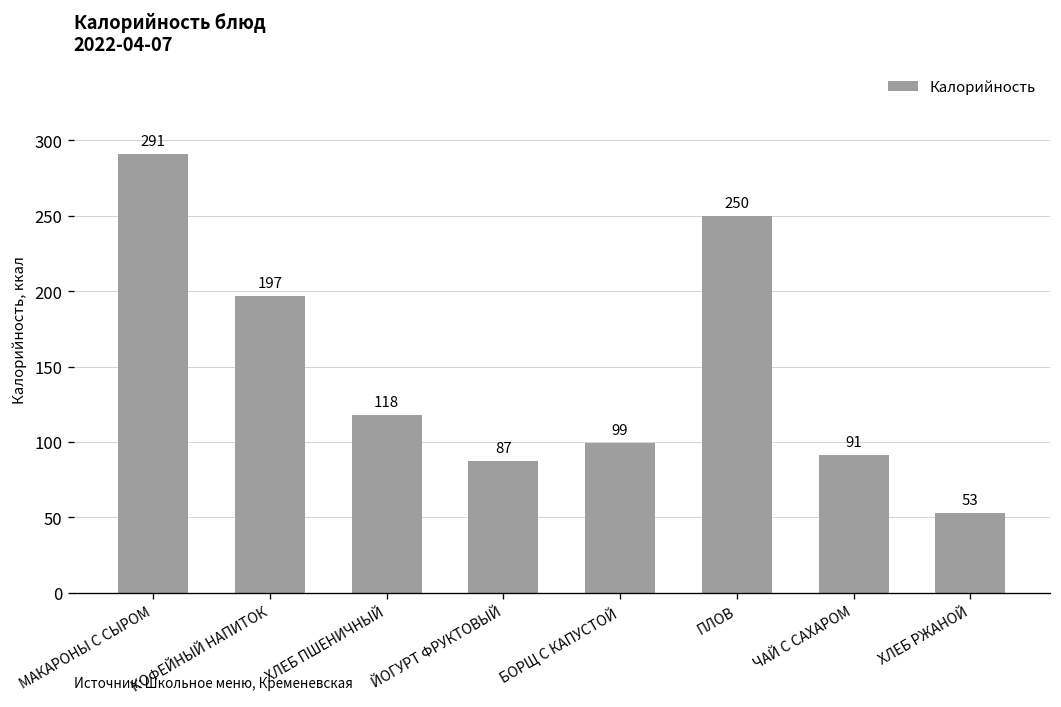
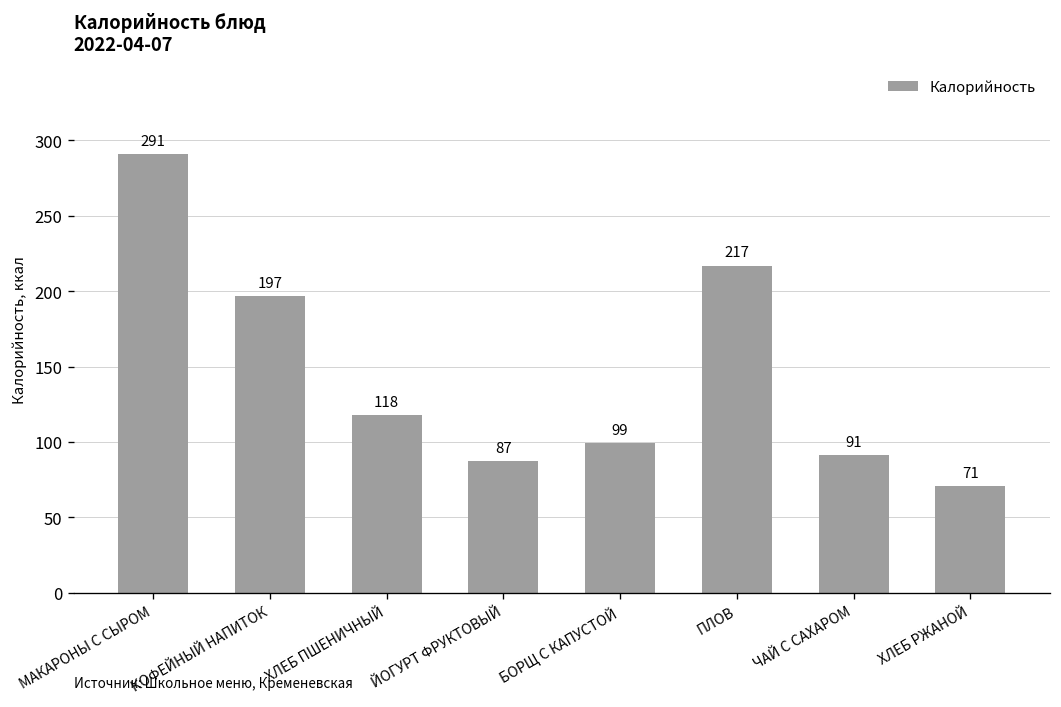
ПЛОВ: 250 -> 217
ХЛЕБ РЖАНОЙ: 53 -> 71
